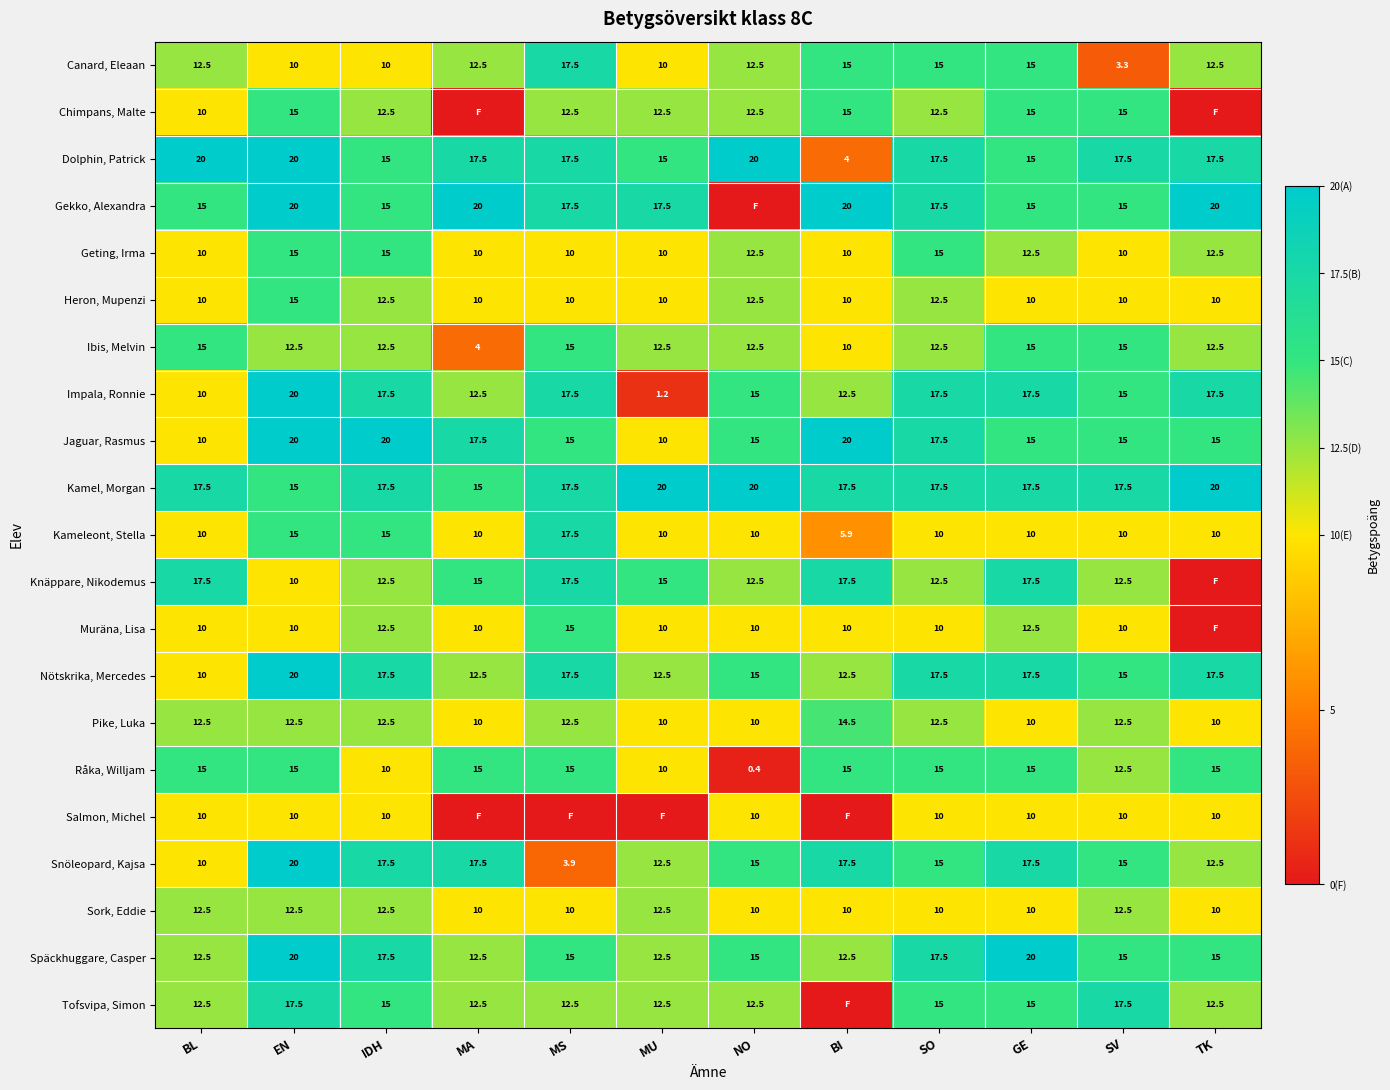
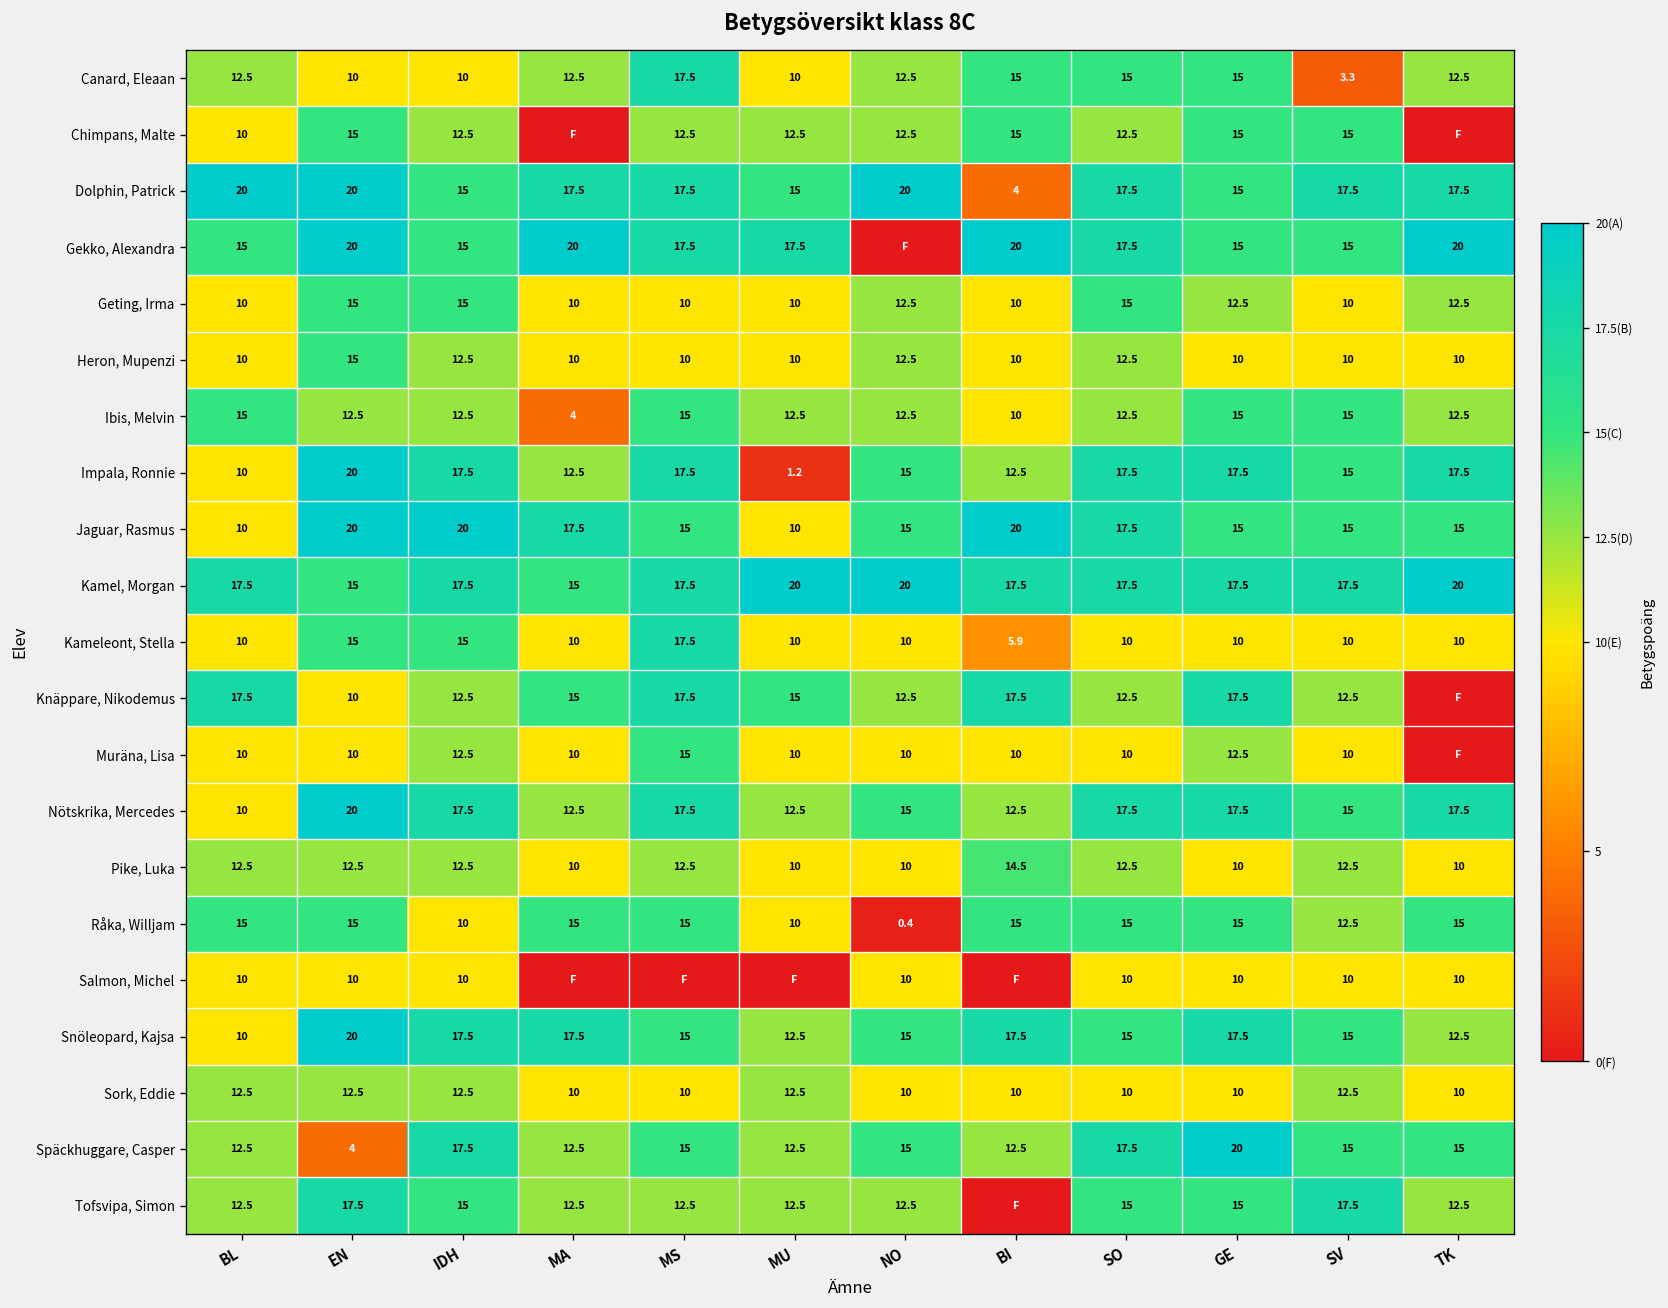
Snöleopard, Kajsa, MS: 3.9 -> 15
Späckhuggare, Casper, EN: 20 -> 4
